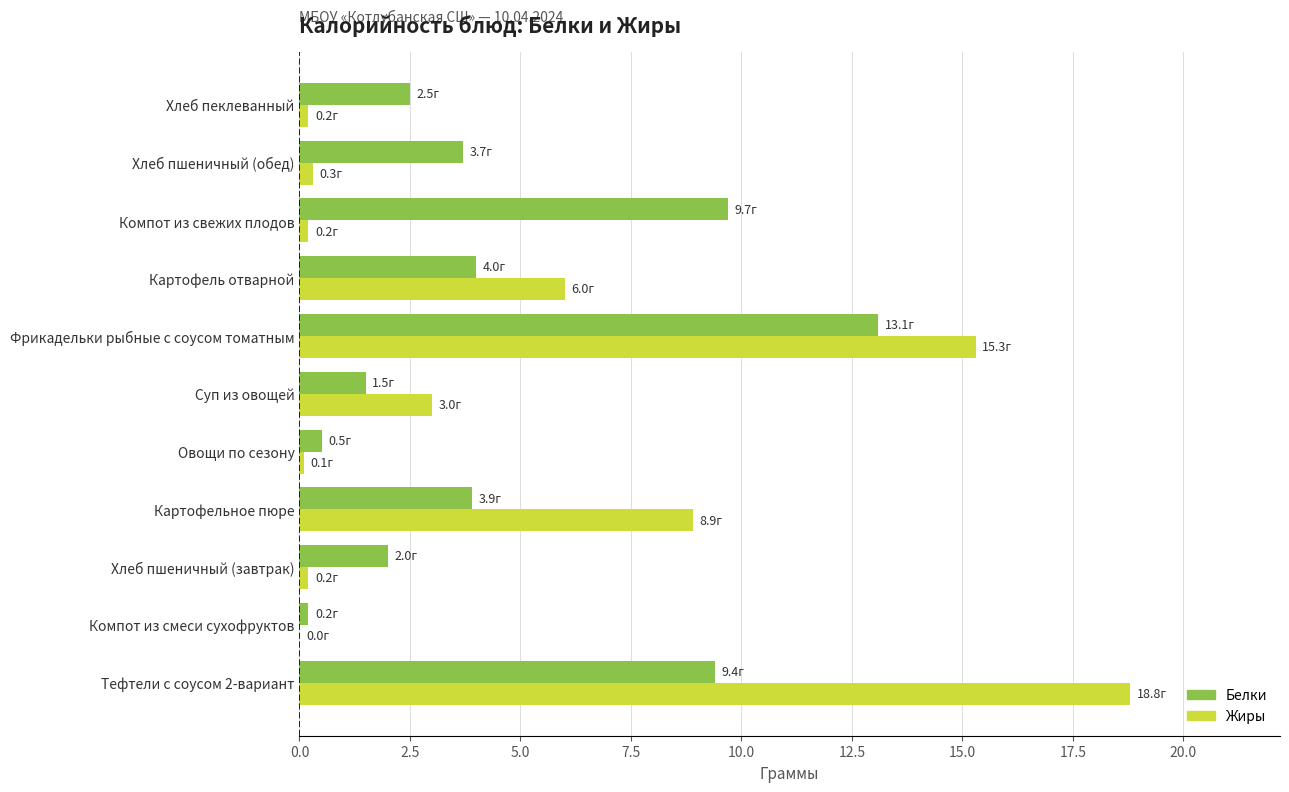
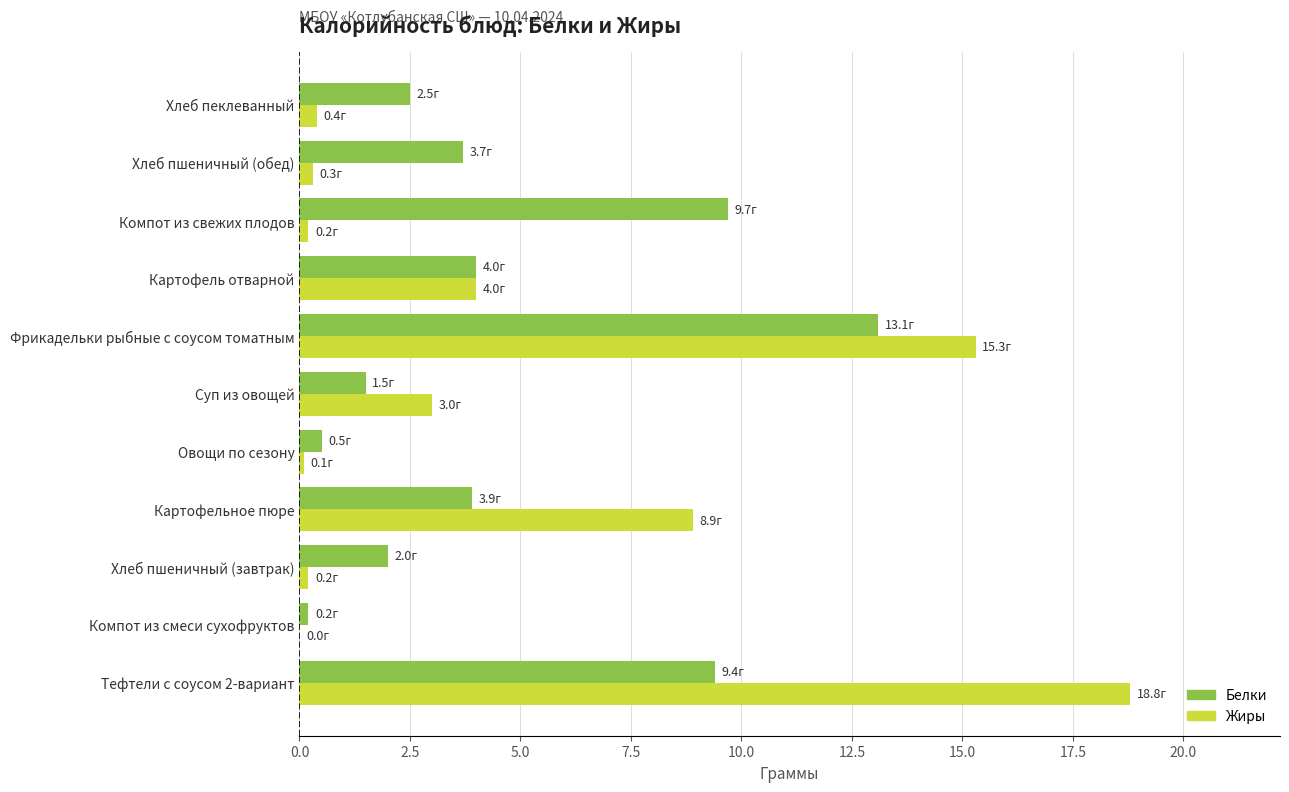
Жиры, Хлеб пеклеванный: 0.2г -> 0.4г
Жиры, Картофель отварной: 6.0г -> 4.0г
